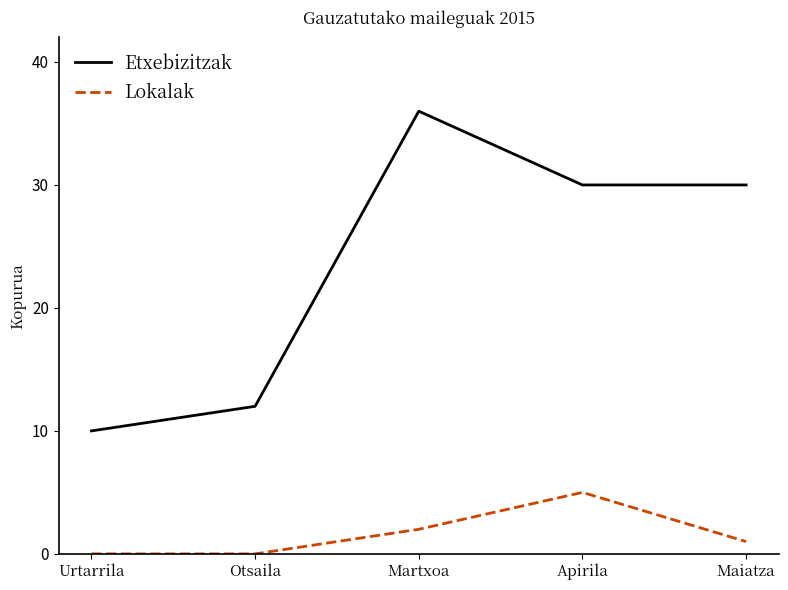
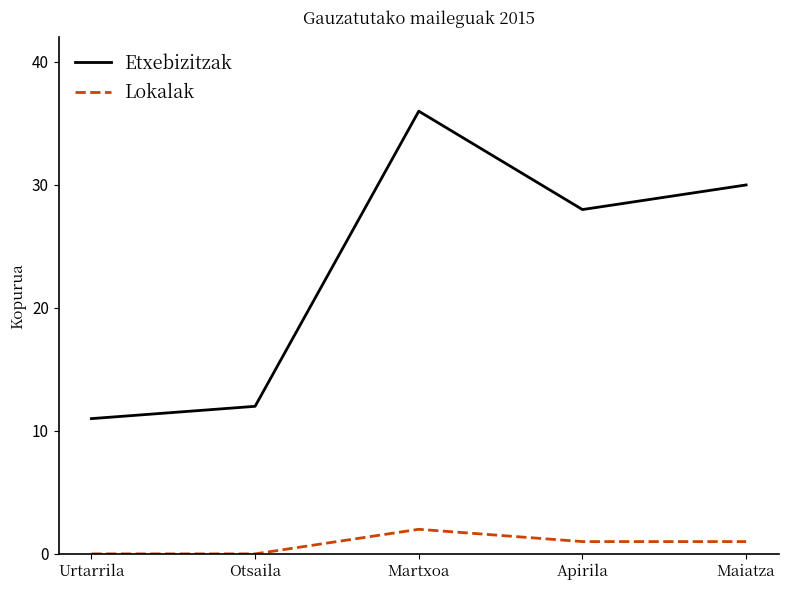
Etxebizitzak, Urtarrila: 10 -> 11
Etxebizitzak, Apirila: 30 -> 28
Lokalak, Apirila: 5 -> 1
